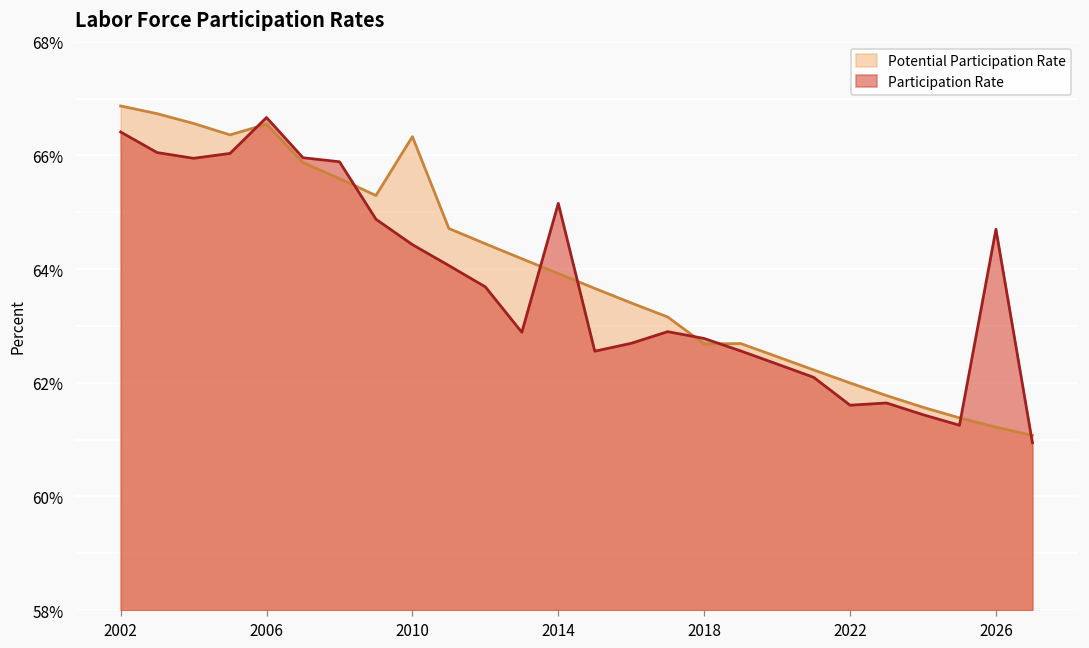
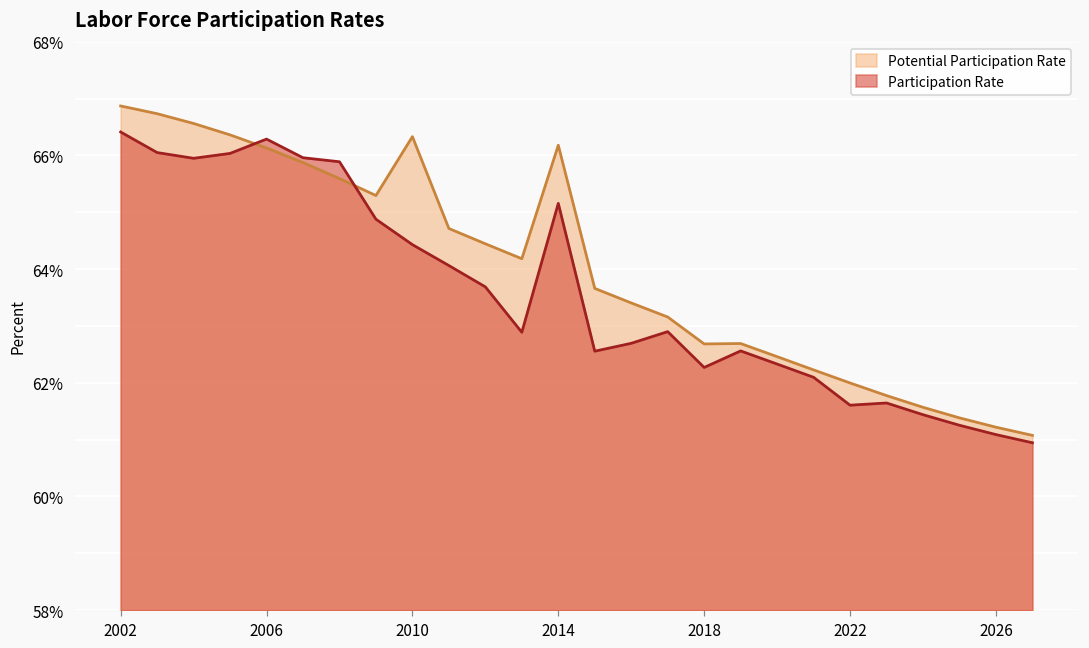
Potential Participation Rate, 2006: 66.5% -> 66.1%
Participation Rate, 2006: 66.7% -> 66.3%
Potential Participation Rate, 2014: 63.9% -> 66.2%
Participation Rate, 2018: 62.8% -> 62.3%
Participation Rate, 2026: 64.7% -> 61.1%
